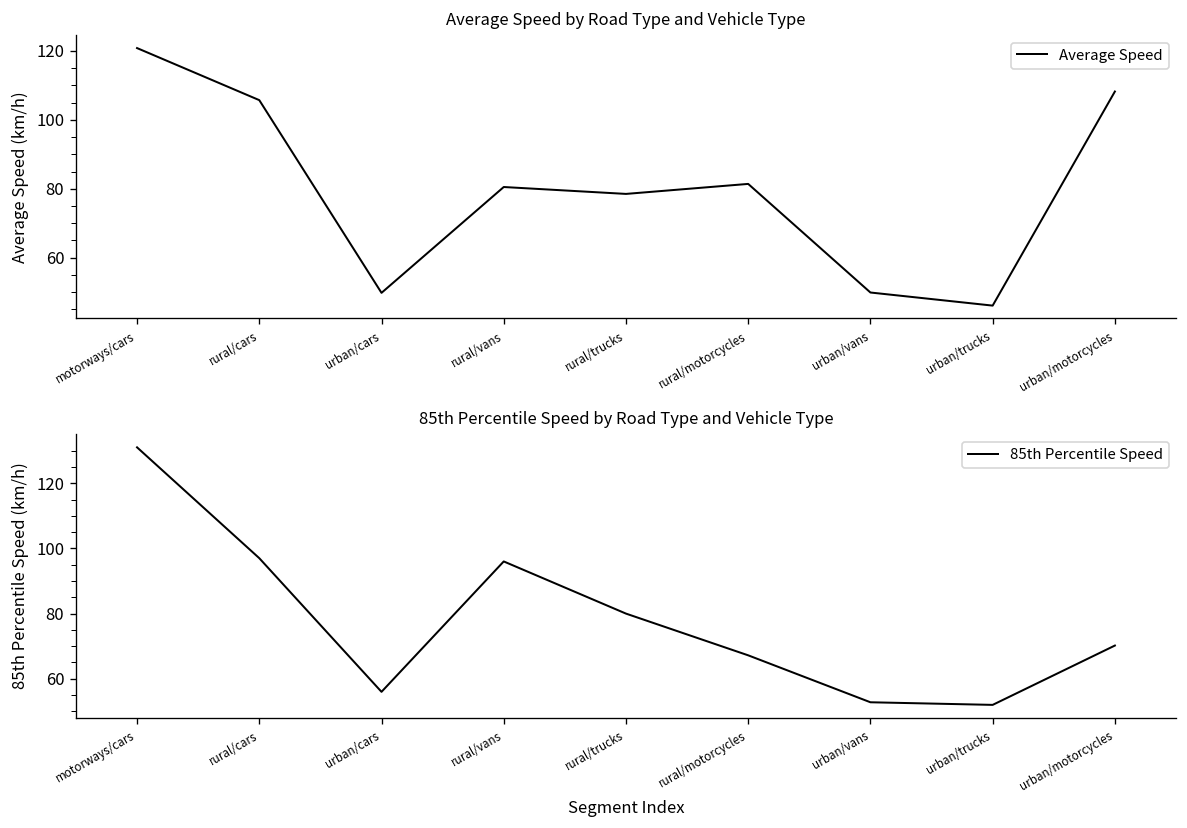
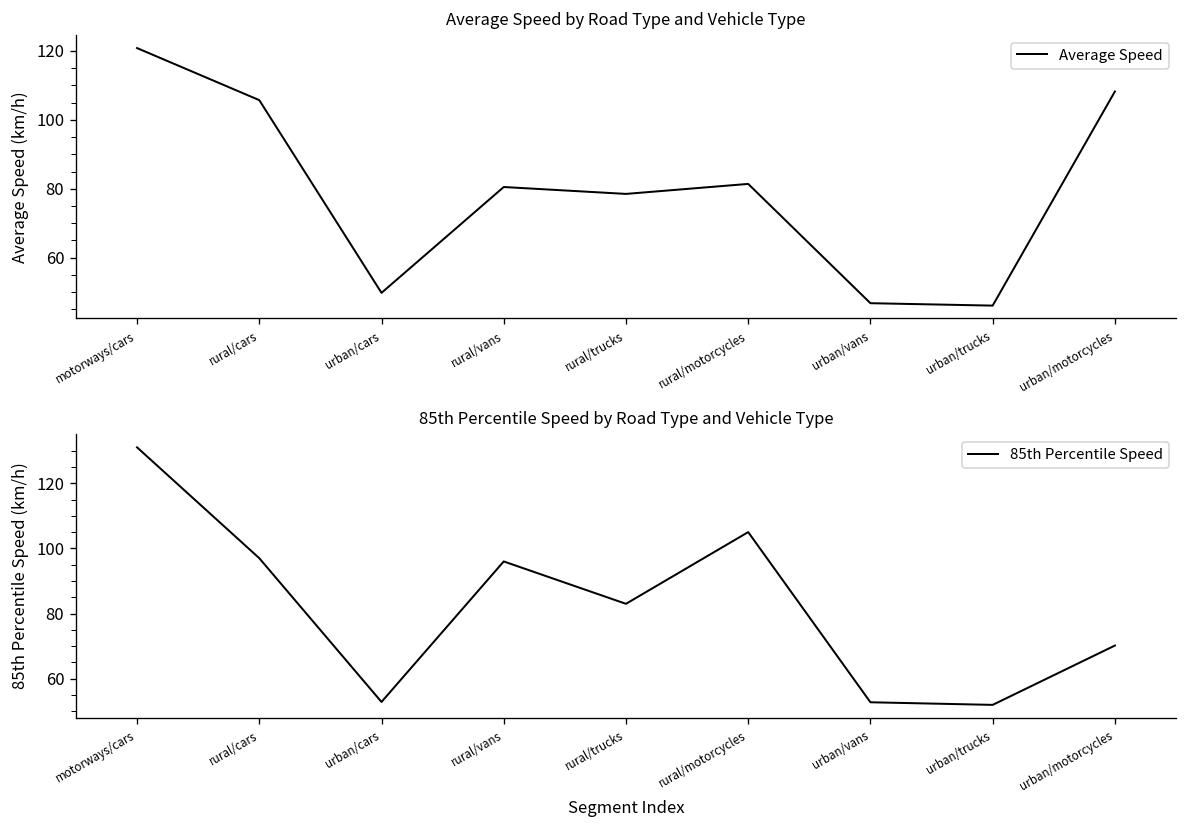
Average Speed by Road Type and Vehicle Type, urban/vans: 50 -> 47
85th Percentile Speed by Road Type and Vehicle Type, urban/cars: 56 -> 53
85th Percentile Speed by Road Type and Vehicle Type, rural/trucks: 80 -> 83
85th Percentile Speed by Road Type and Vehicle Type, rural/motorcycles: 67 -> 105
